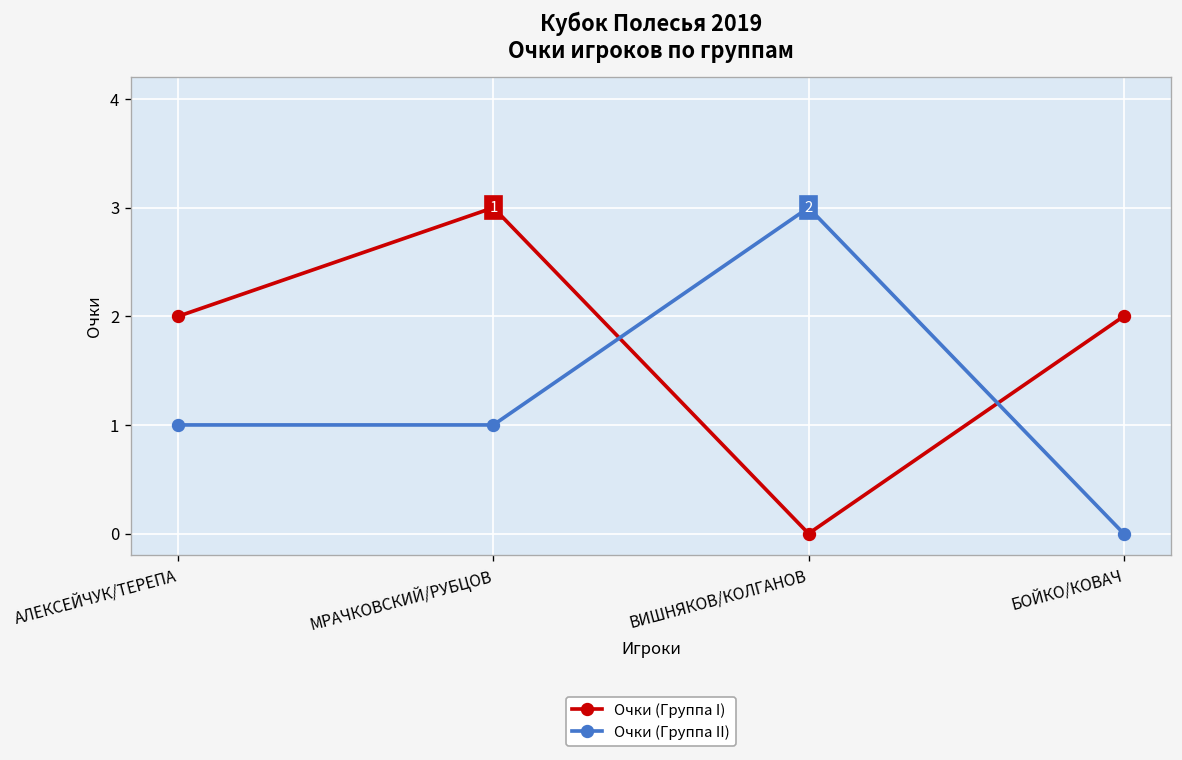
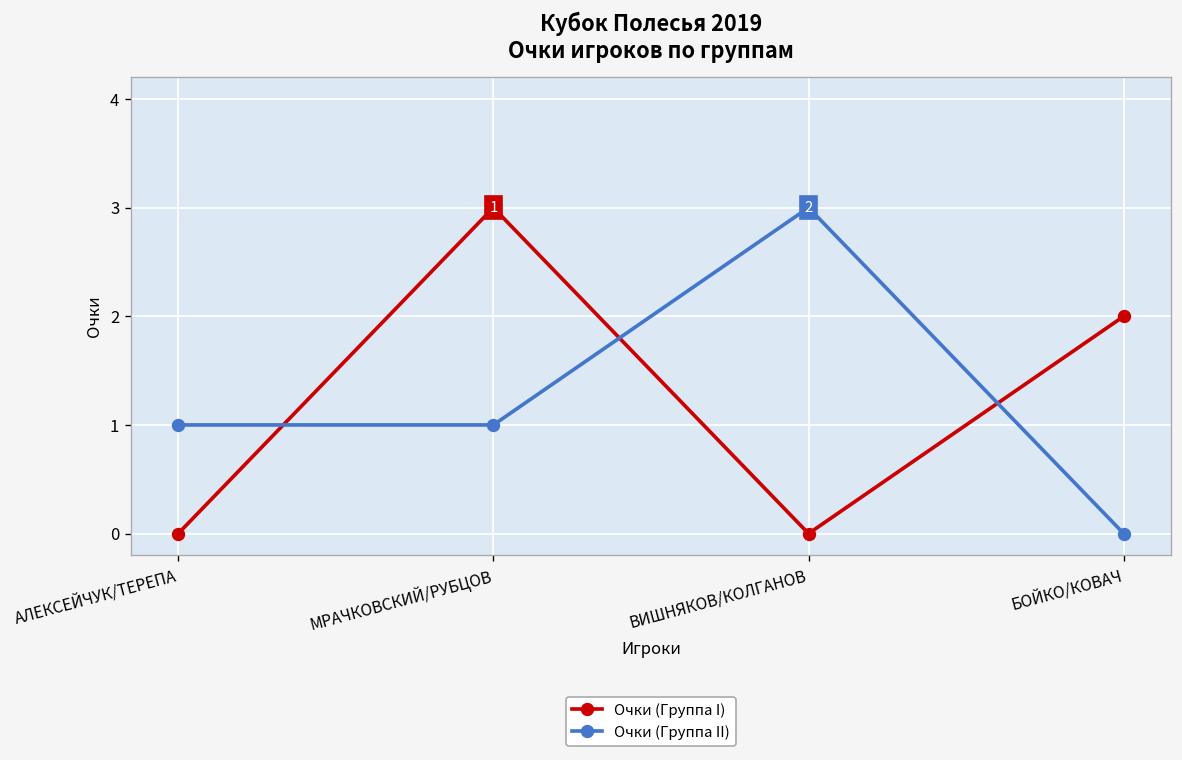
Очки (Группа I), АЛЕКСЕЙЧУК/ТЕРЕПА: 2 -> 0
